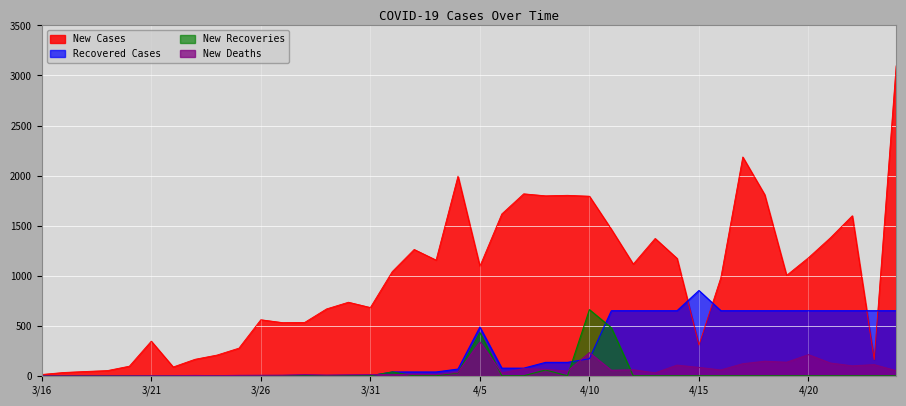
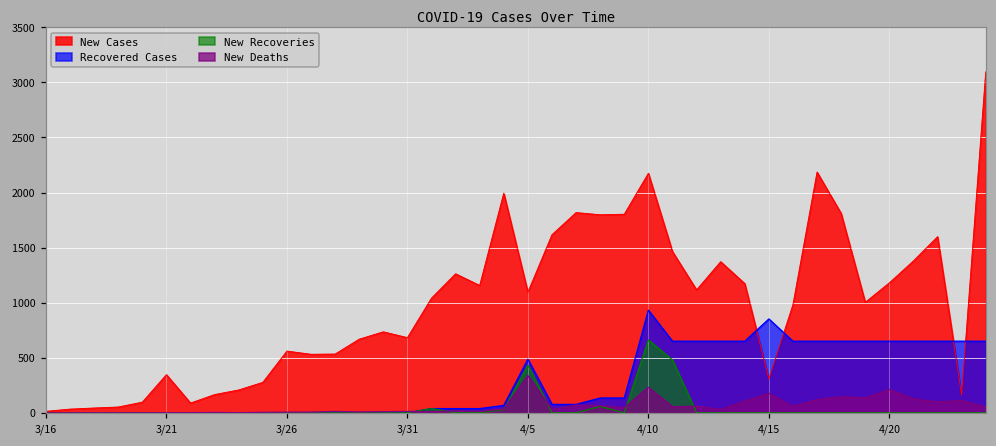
New Cases, 4/10: 1790 -> 2180
Recovered Cases, 4/10: 170 -> 930
New Deaths, 4/15: 80 -> 180
